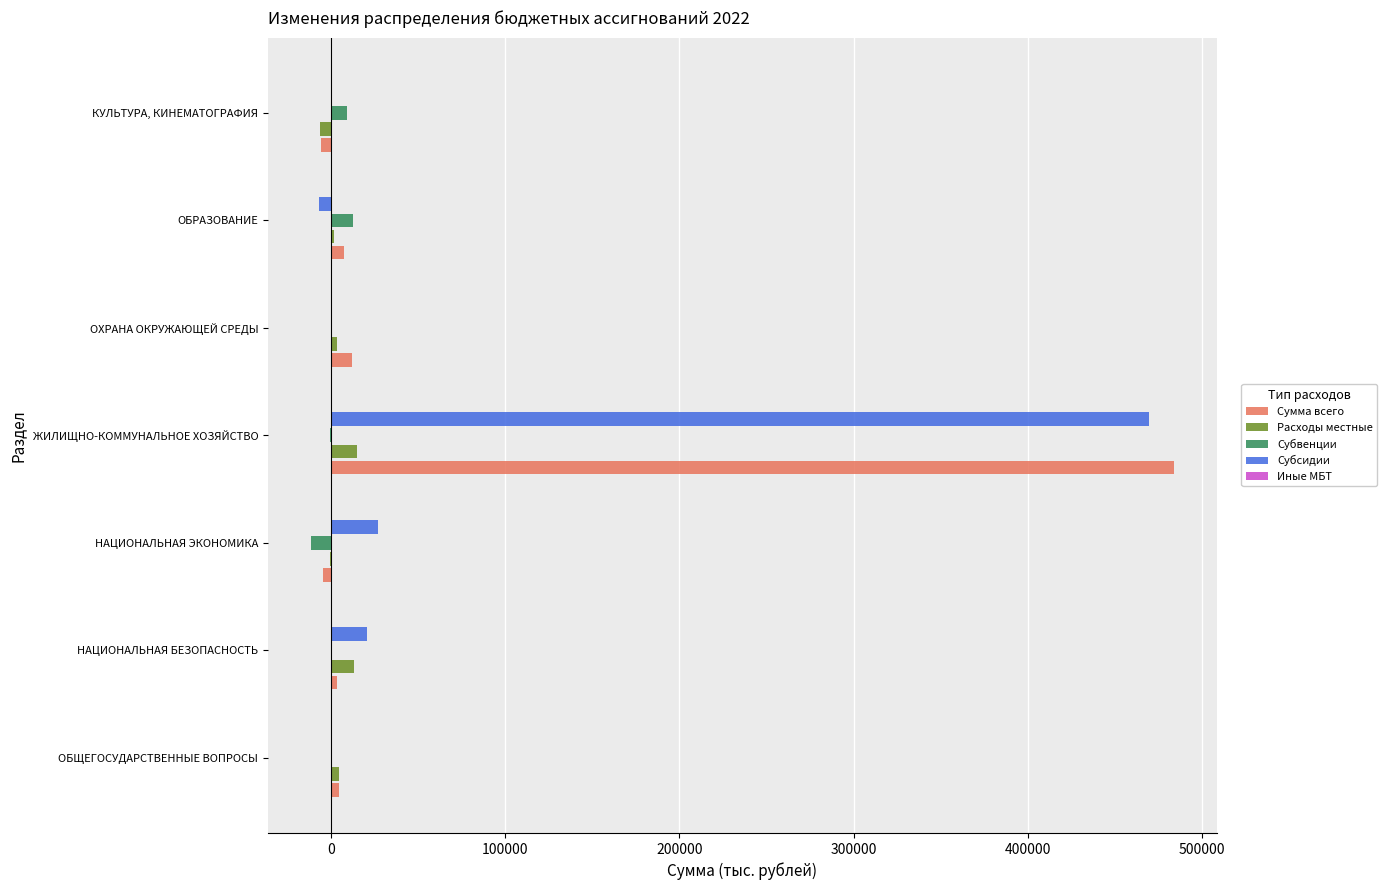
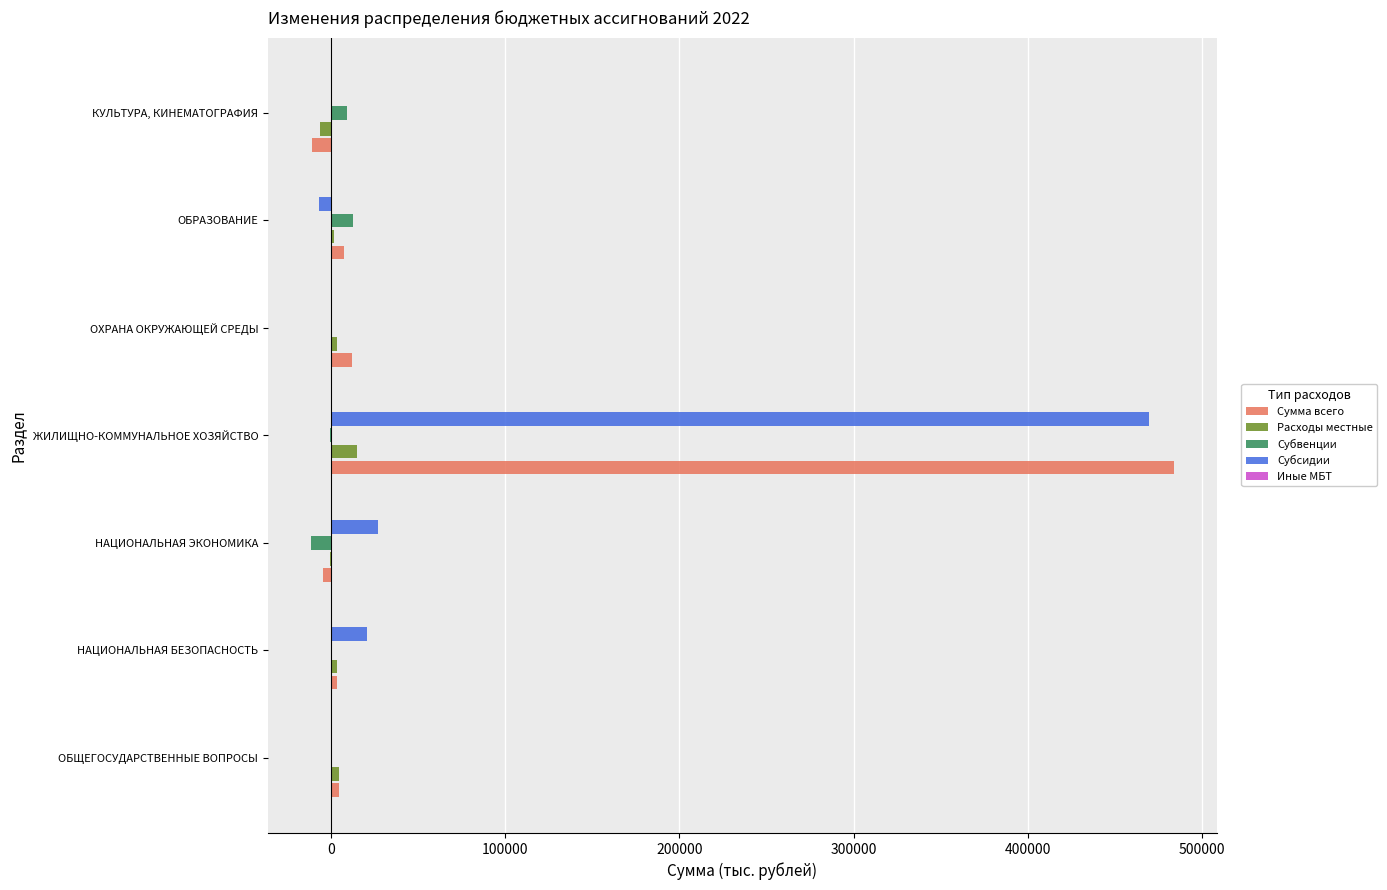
Сумма всего, КУЛЬТУРА, КИНЕМАТОГРАФИЯ: -6000 -> -11000
Расходы местные, НАЦИОНАЛЬНАЯ БЕЗОПАСНОСТЬ: 13000 -> 3000
